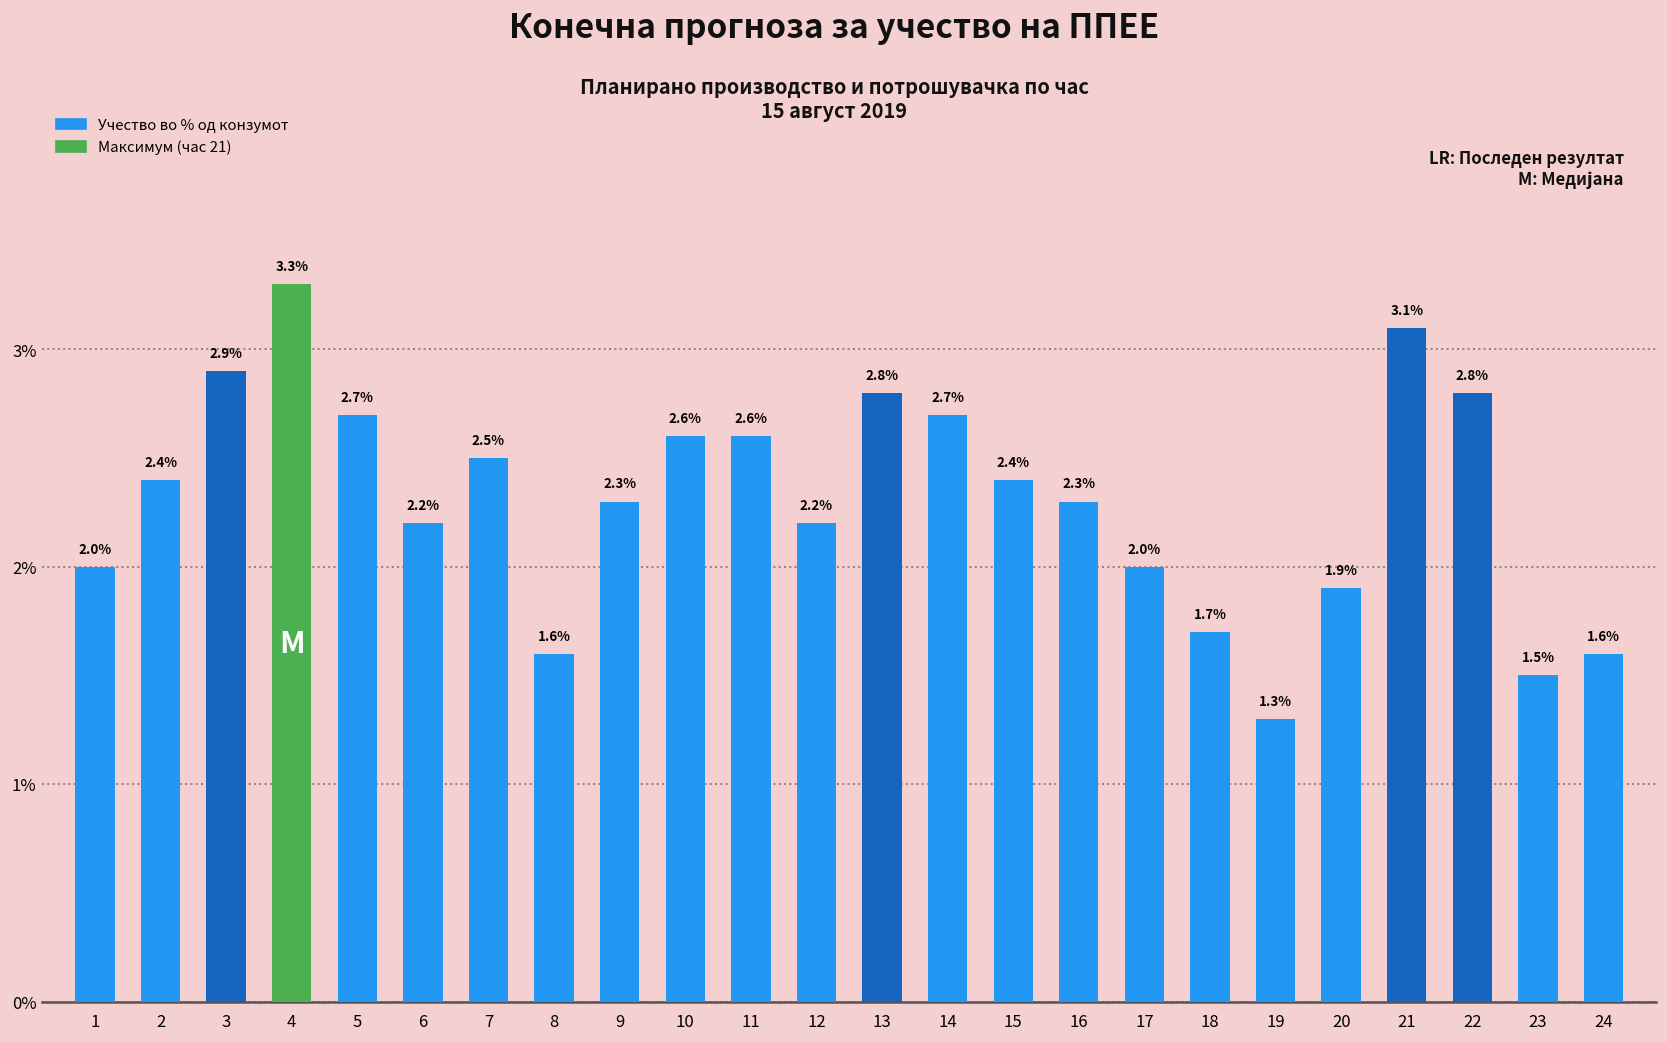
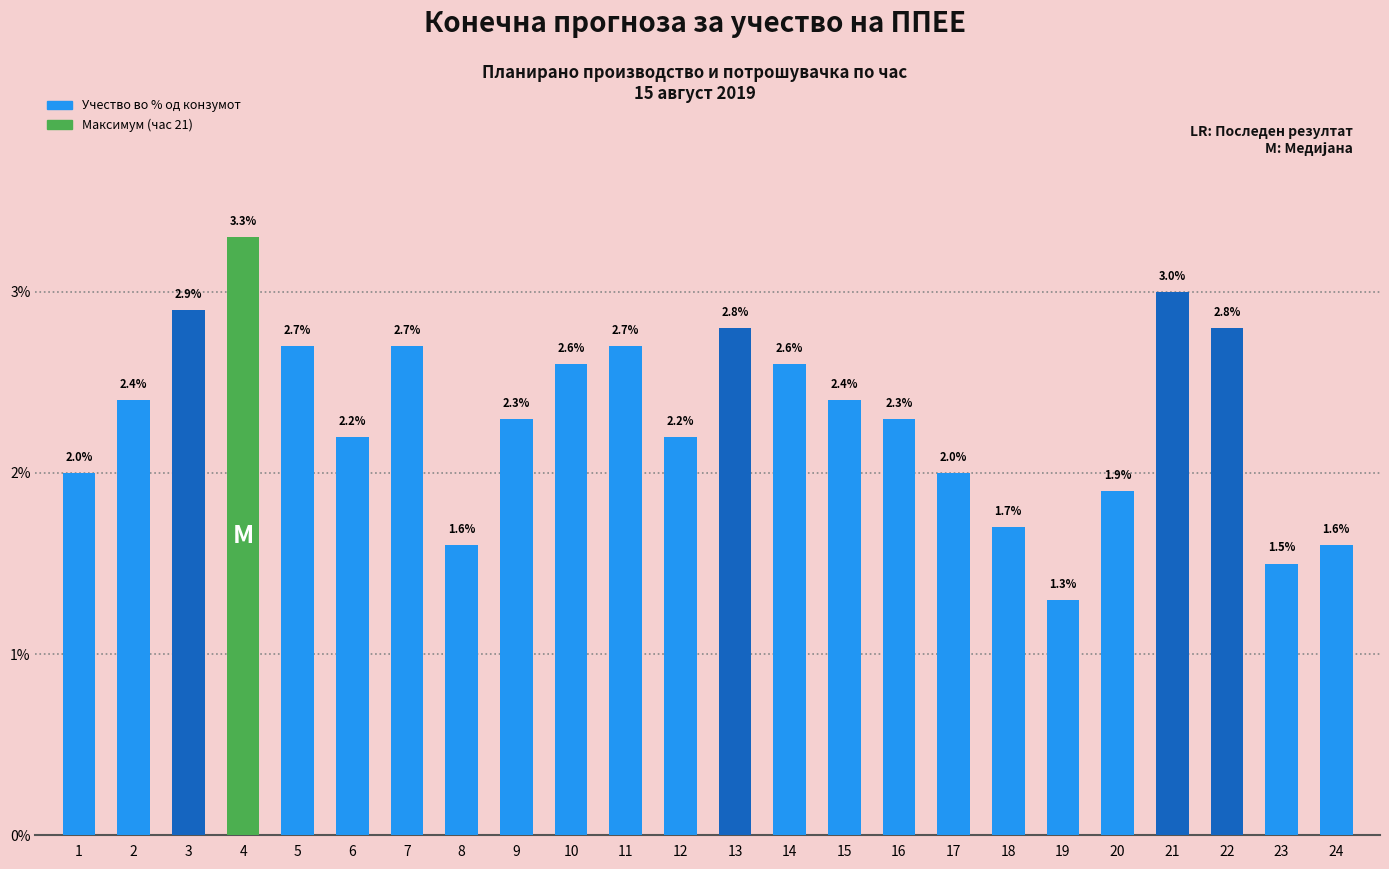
7: 2.5% -> 2.7%
11: 2.6% -> 2.7%
14: 2.7% -> 2.6%
21: 3.1% -> 3.0%
